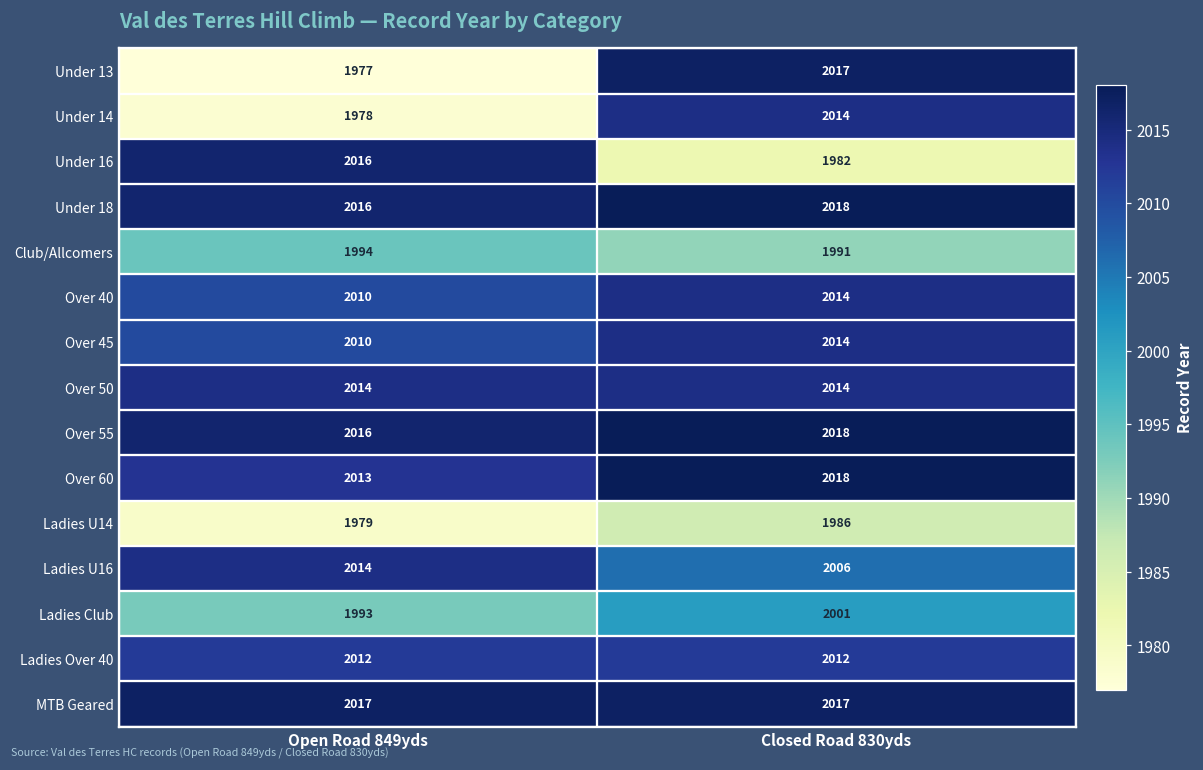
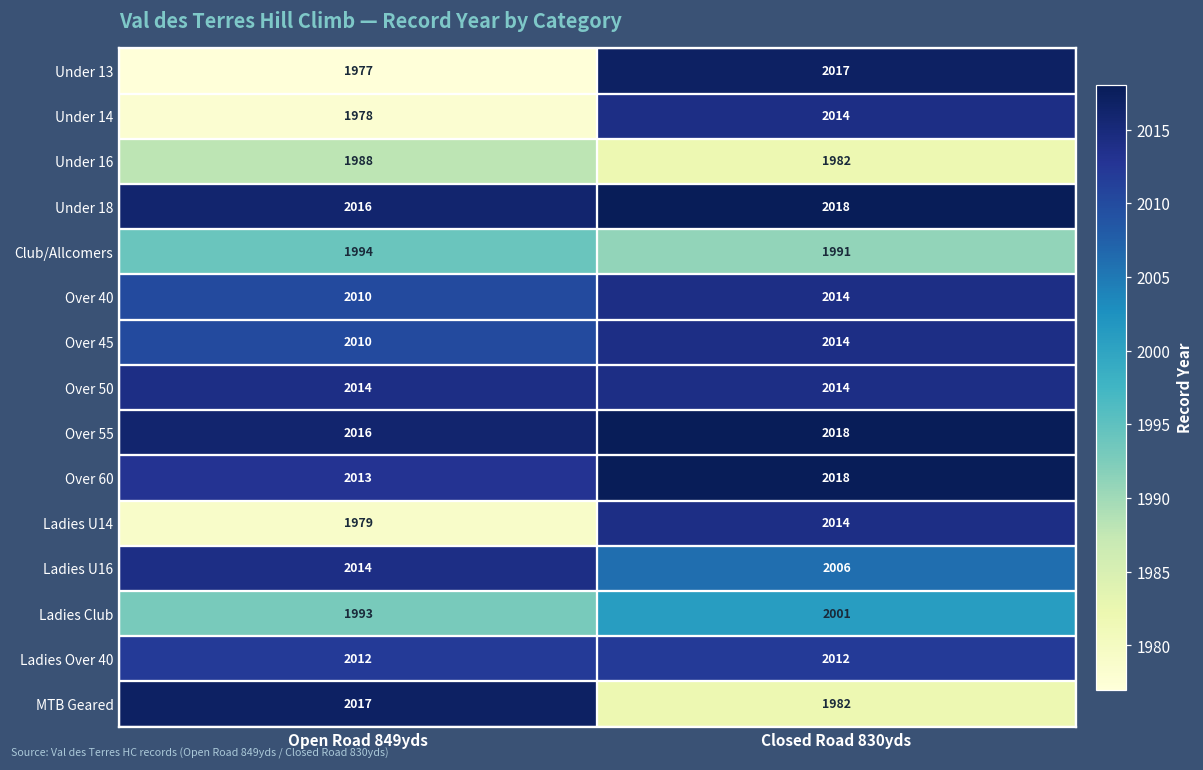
Under 16, Open Road 849yds: 2016 -> 1988
Ladies U14, Closed Road 830yds: 1986 -> 2014
MTB Geared, Closed Road 830yds: 2017 -> 1982
